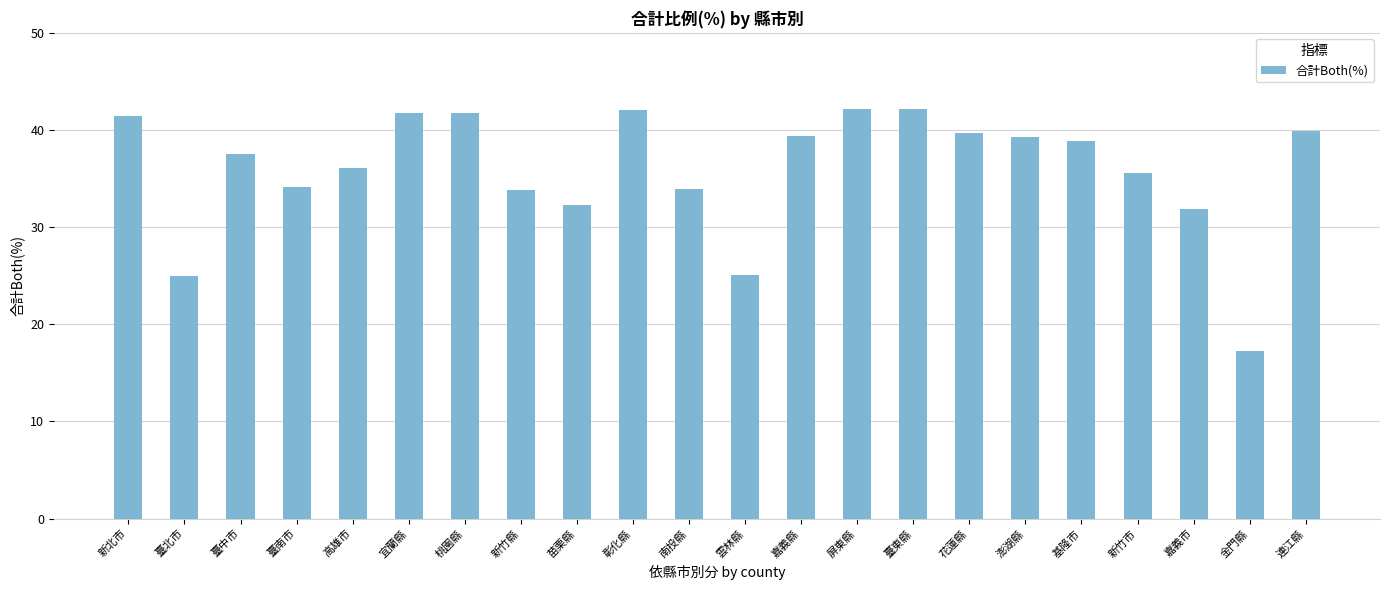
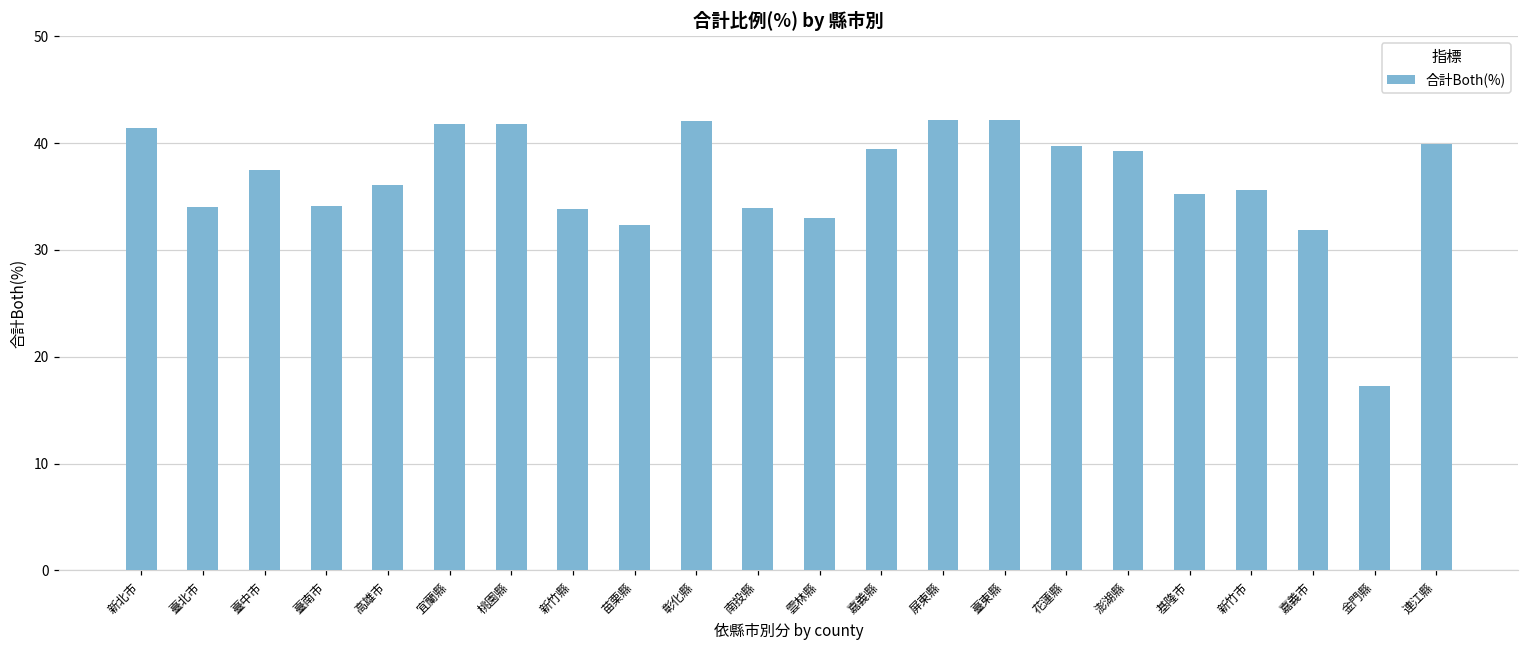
臺北市: 25 -> 34
雲林縣: 25 -> 33
基隆市: 39 -> 35
